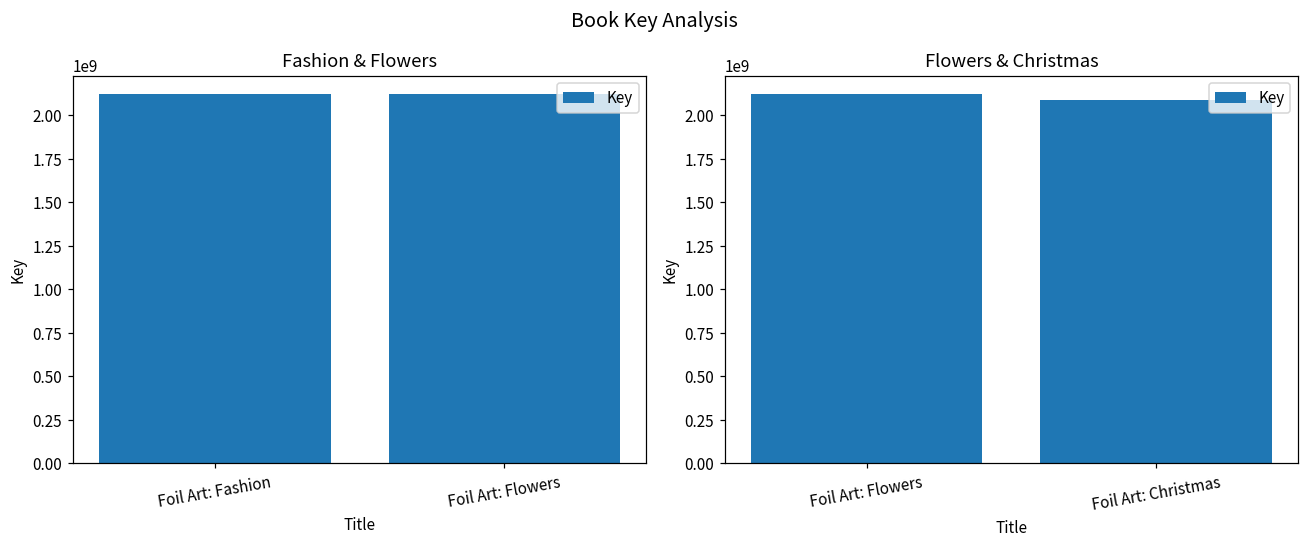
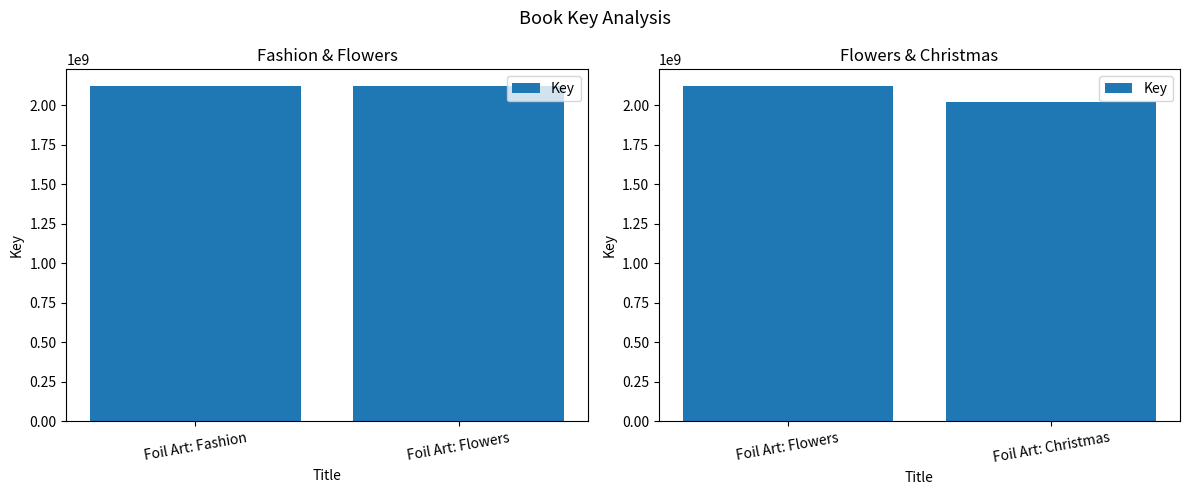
Flowers & Christmas, Foil Art: Christmas: 2080000000 -> 2020000000
